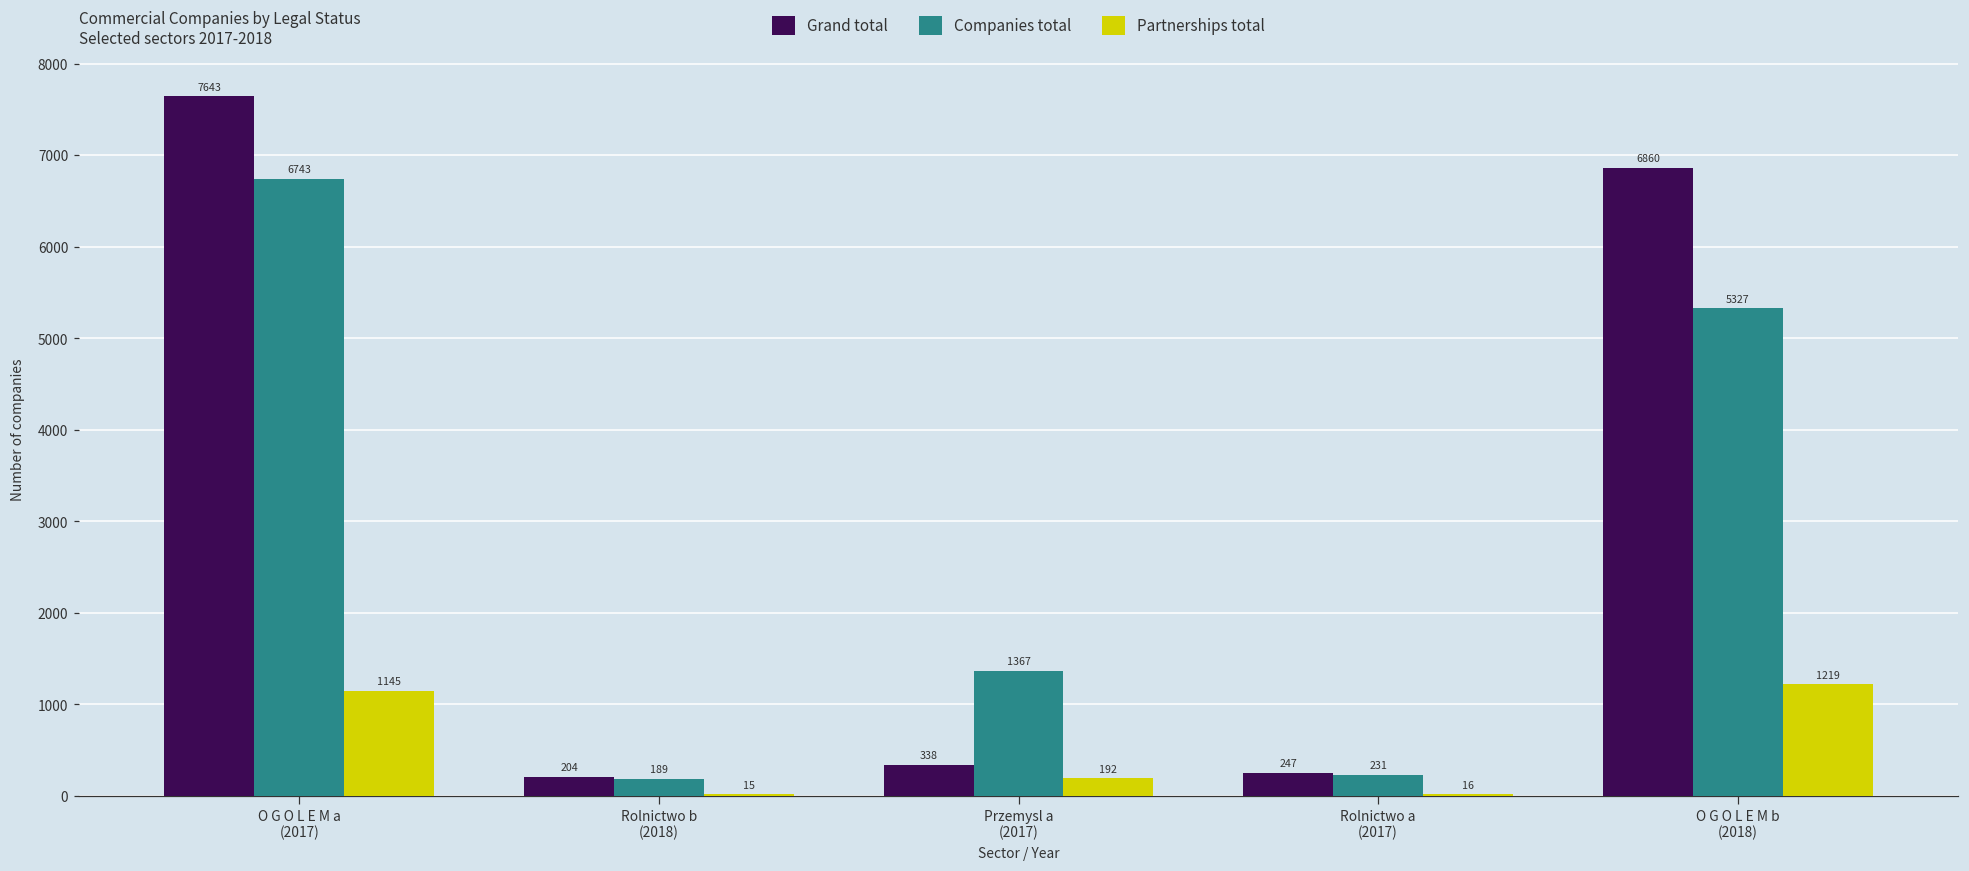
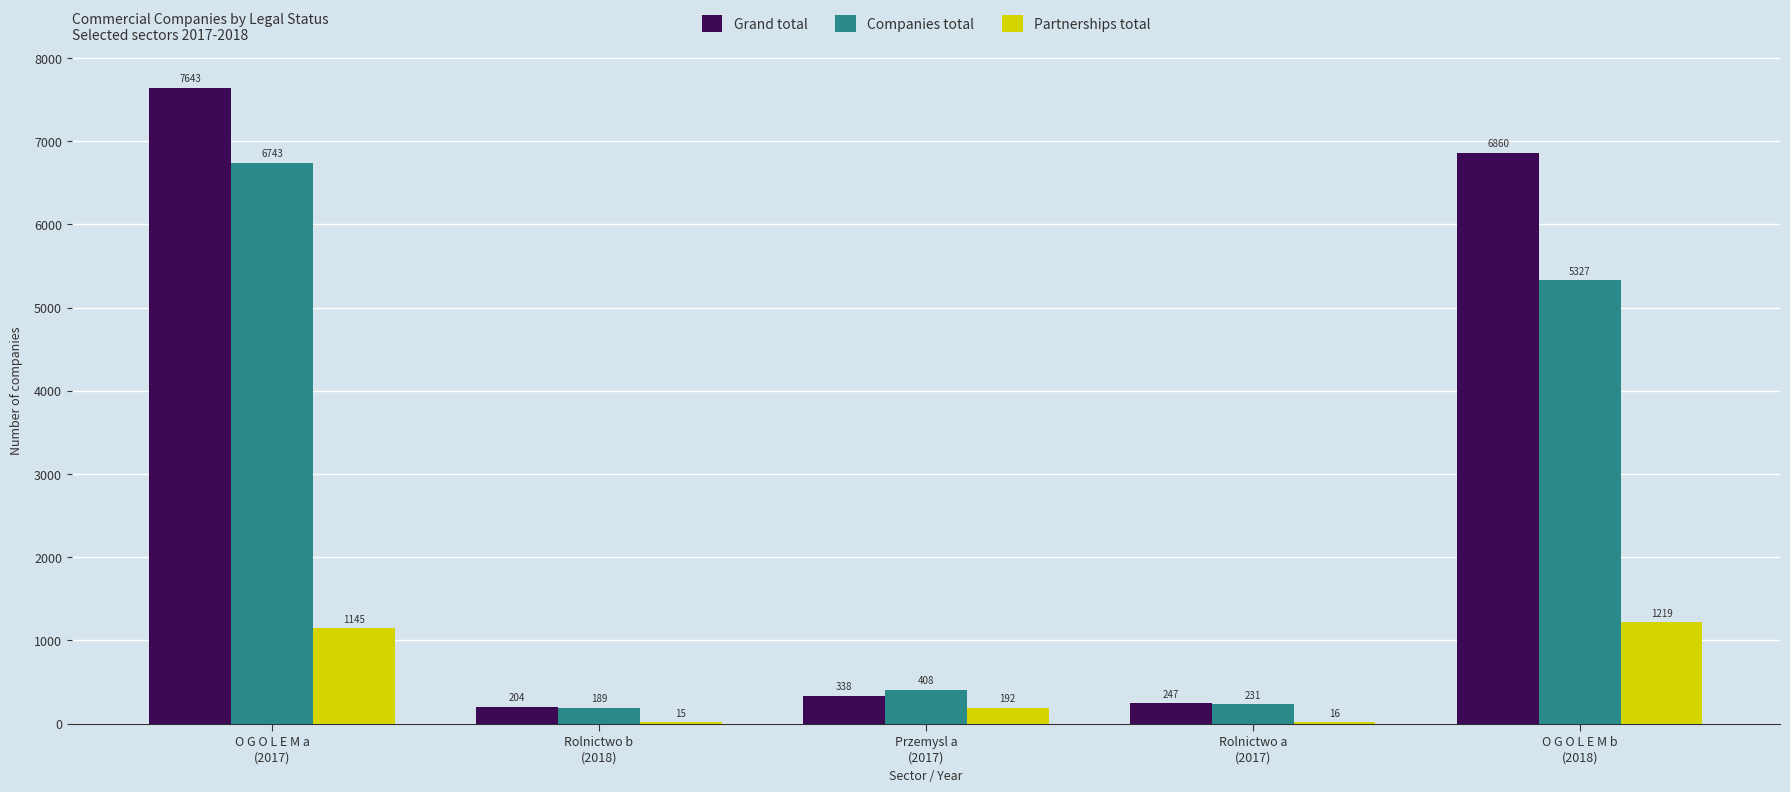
Companies total, Przemysl a (2017): 1367 -> 408
